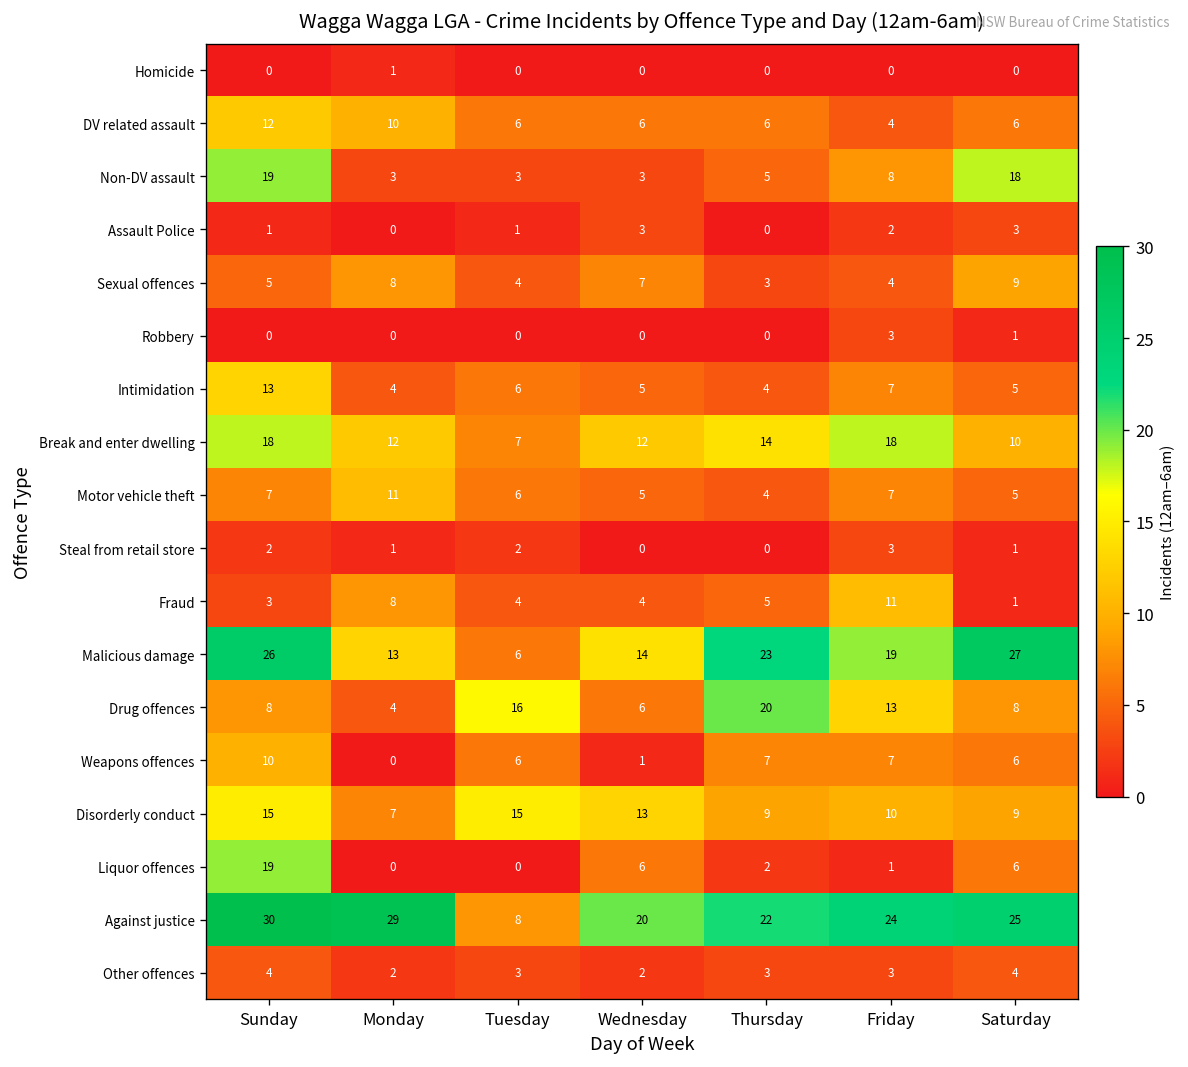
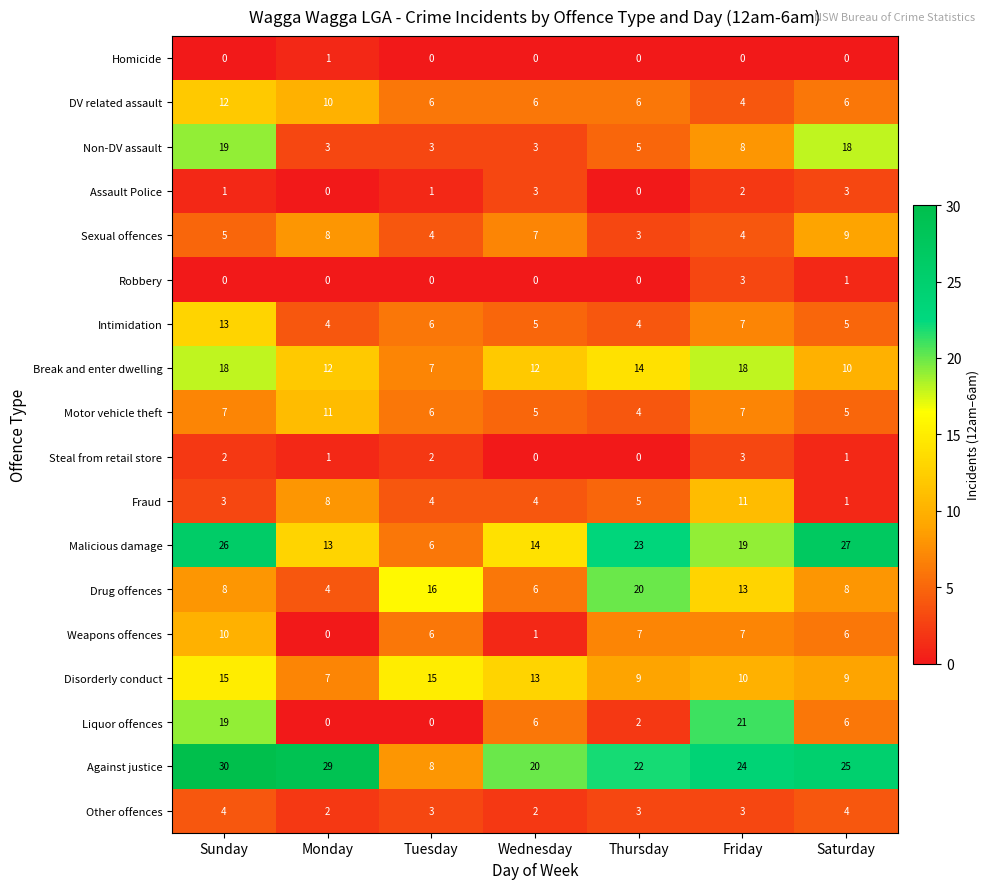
Liquor offences, Friday: 1 -> 21
